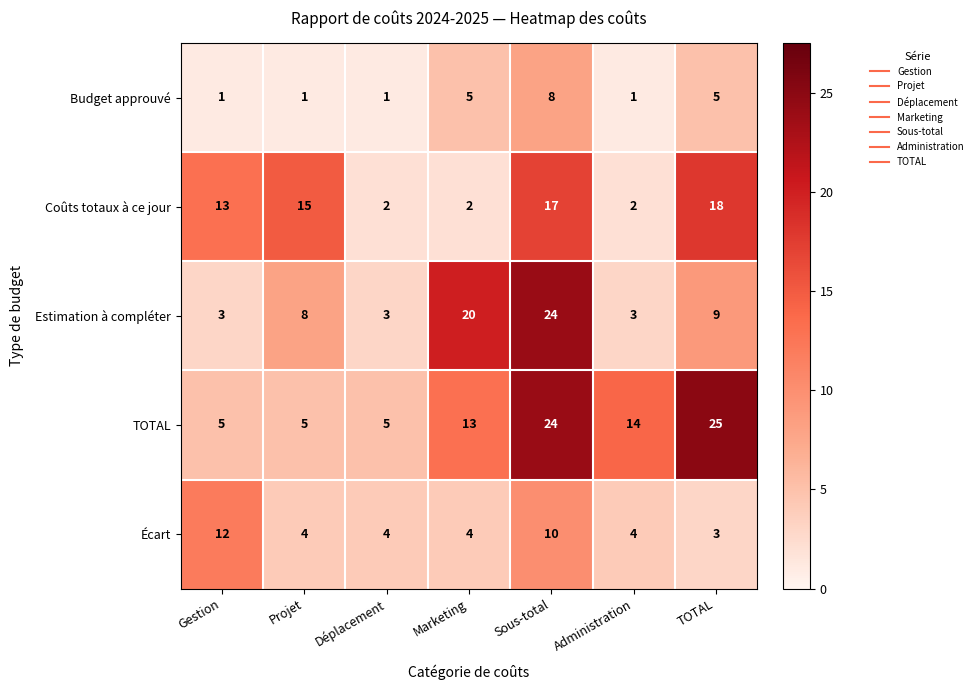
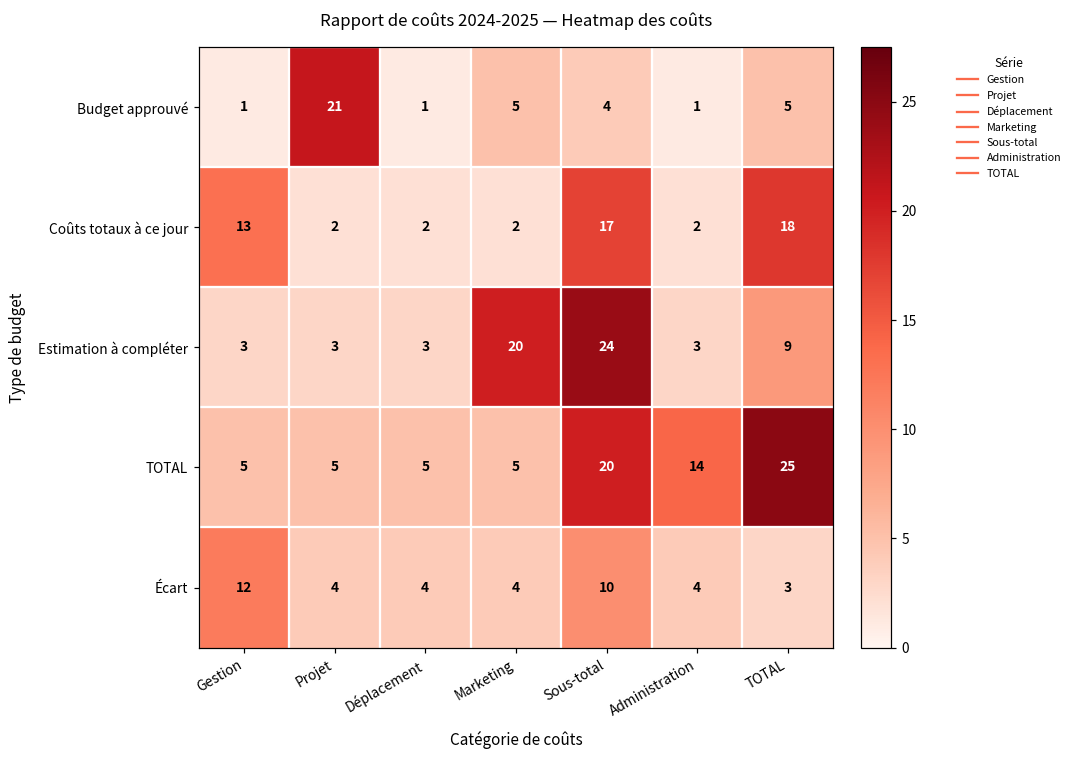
Budget approuvé, Projet: 1 -> 21
Budget approuvé, Sous-total: 8 -> 4
Coûts totaux à ce jour, Projet: 15 -> 2
Estimation à compléter, Projet: 8 -> 3
TOTAL, Marketing: 13 -> 5
TOTAL, Sous-total: 24 -> 20
